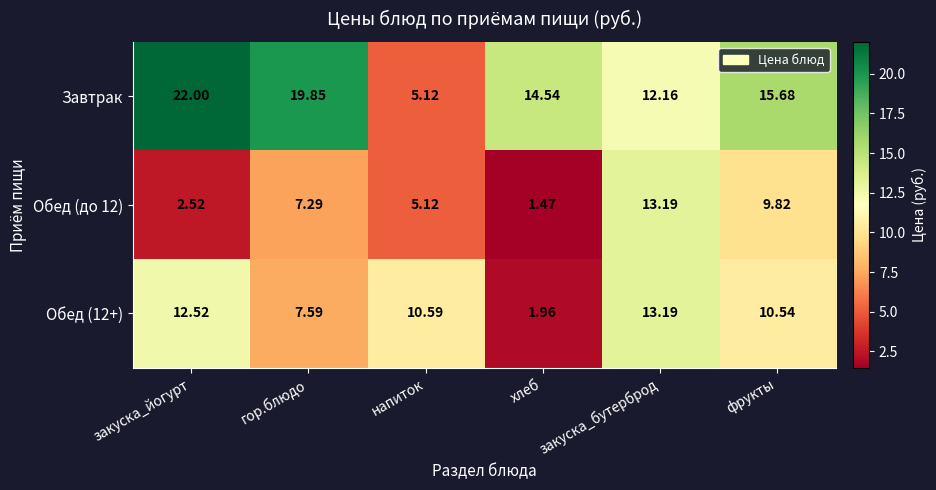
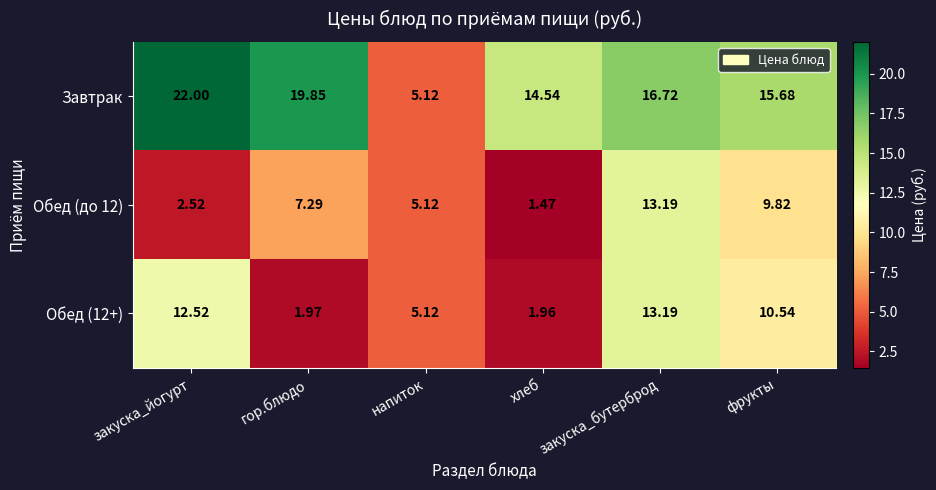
Завтрак, закуска_бутерброд: 12.16 -> 16.72
Обед (12+), гор.блюдо: 7.59 -> 1.97
Обед (12+), напиток: 10.59 -> 5.12
